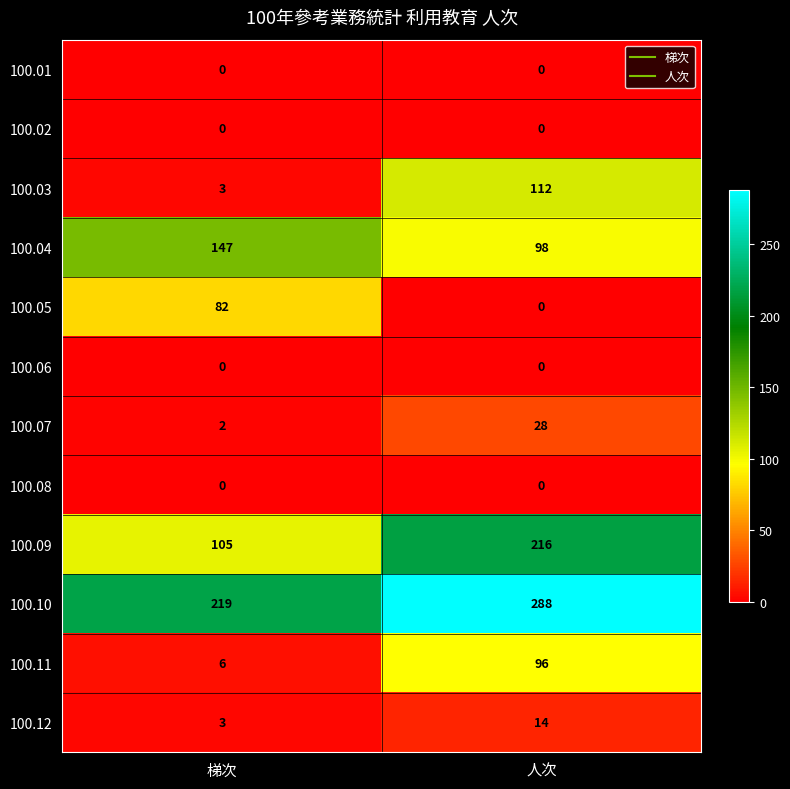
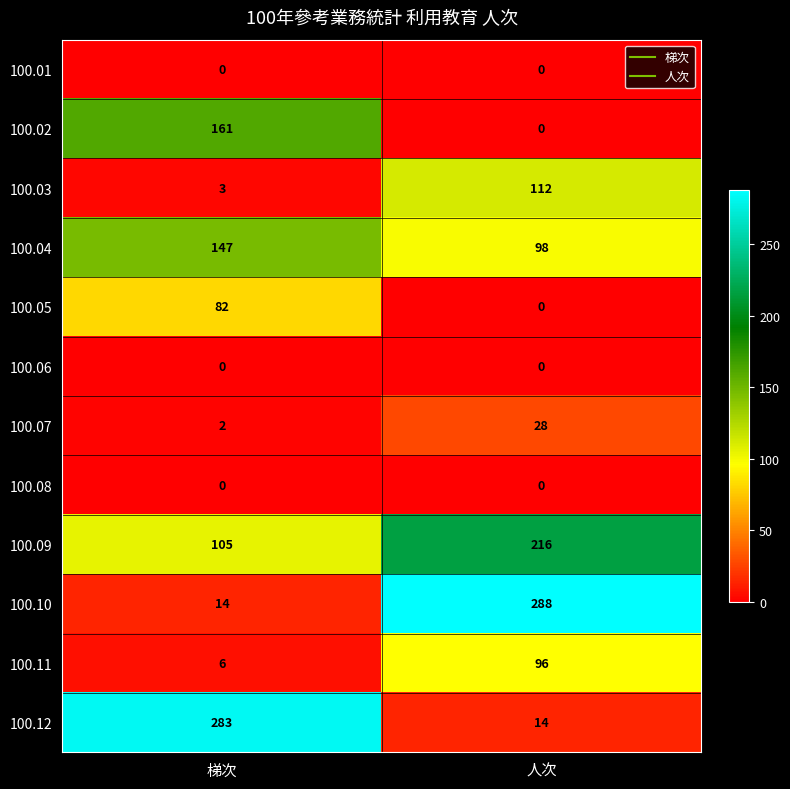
100.02, 梯次: 0 -> 161
100.10, 梯次: 219 -> 14
100.12, 梯次: 3 -> 283
